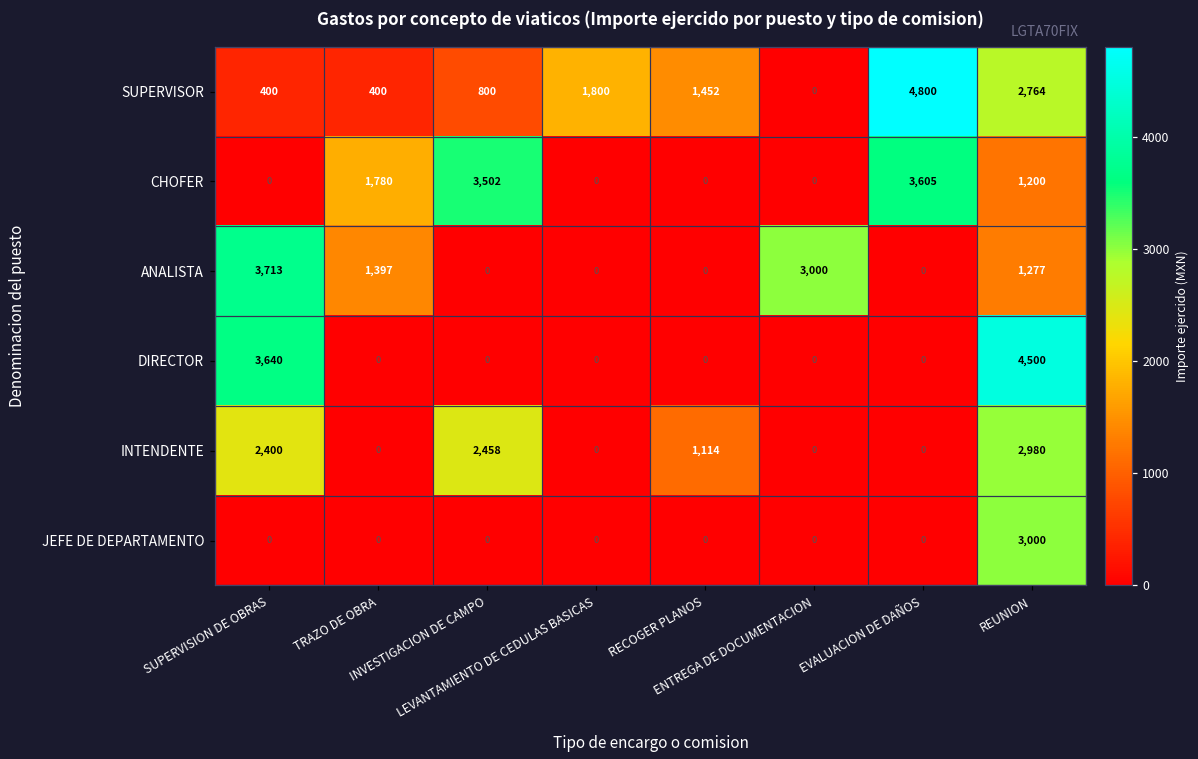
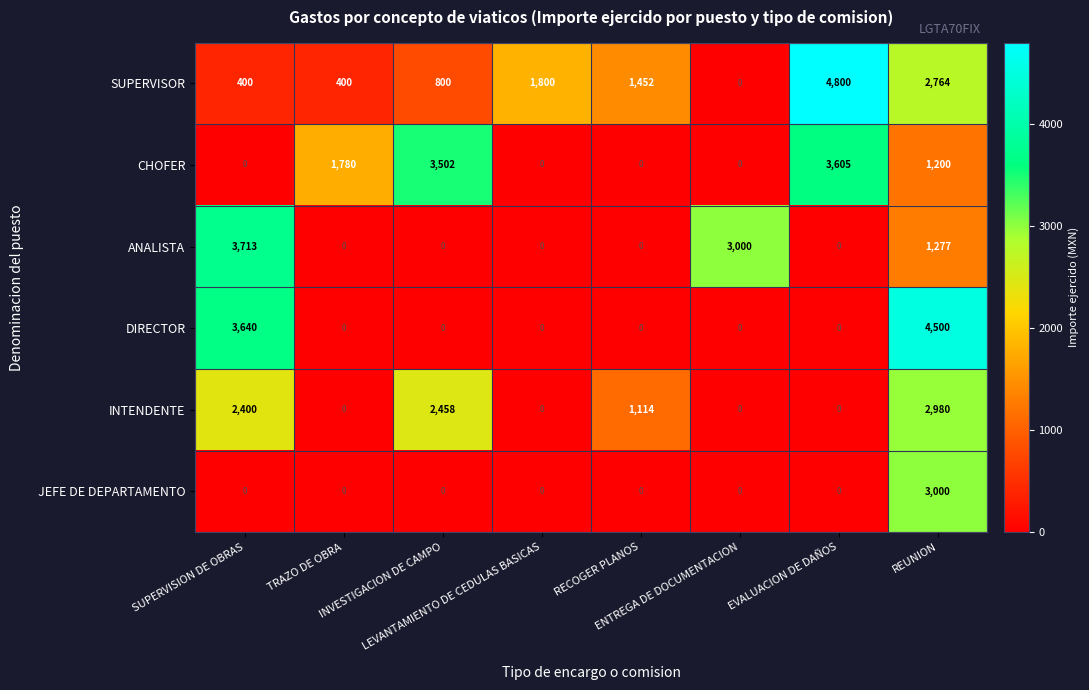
ANALISTA, TRAZO DE OBRA: 1,397 -> 0
